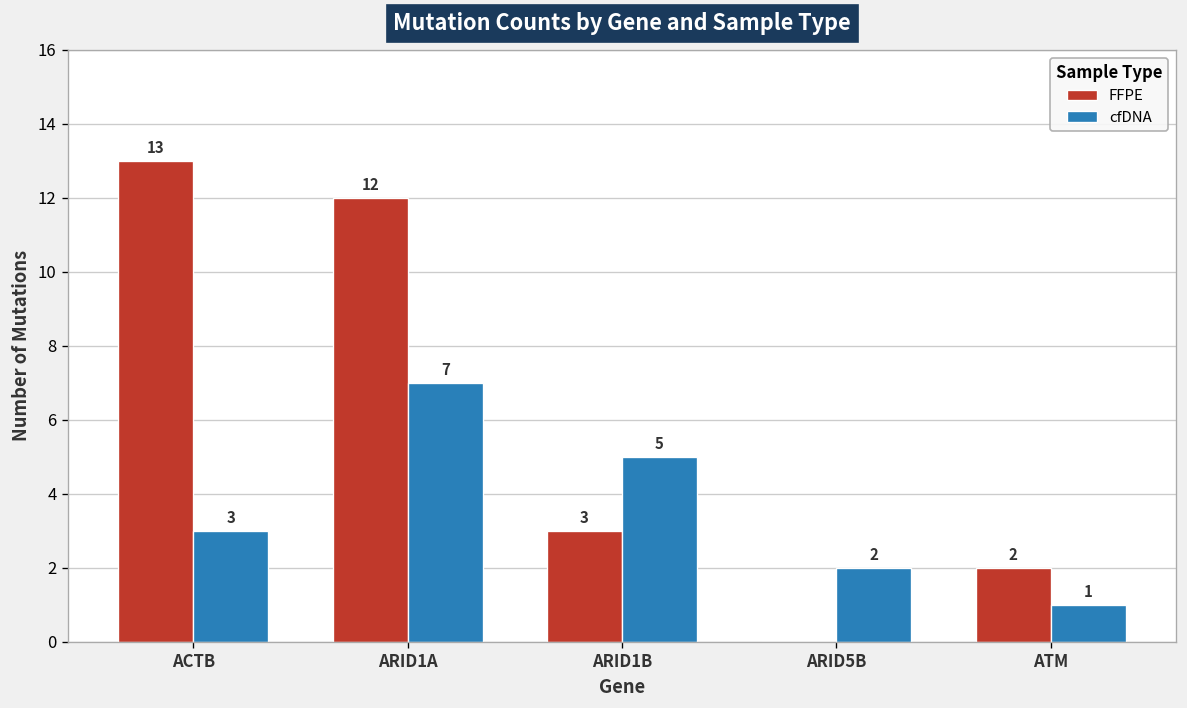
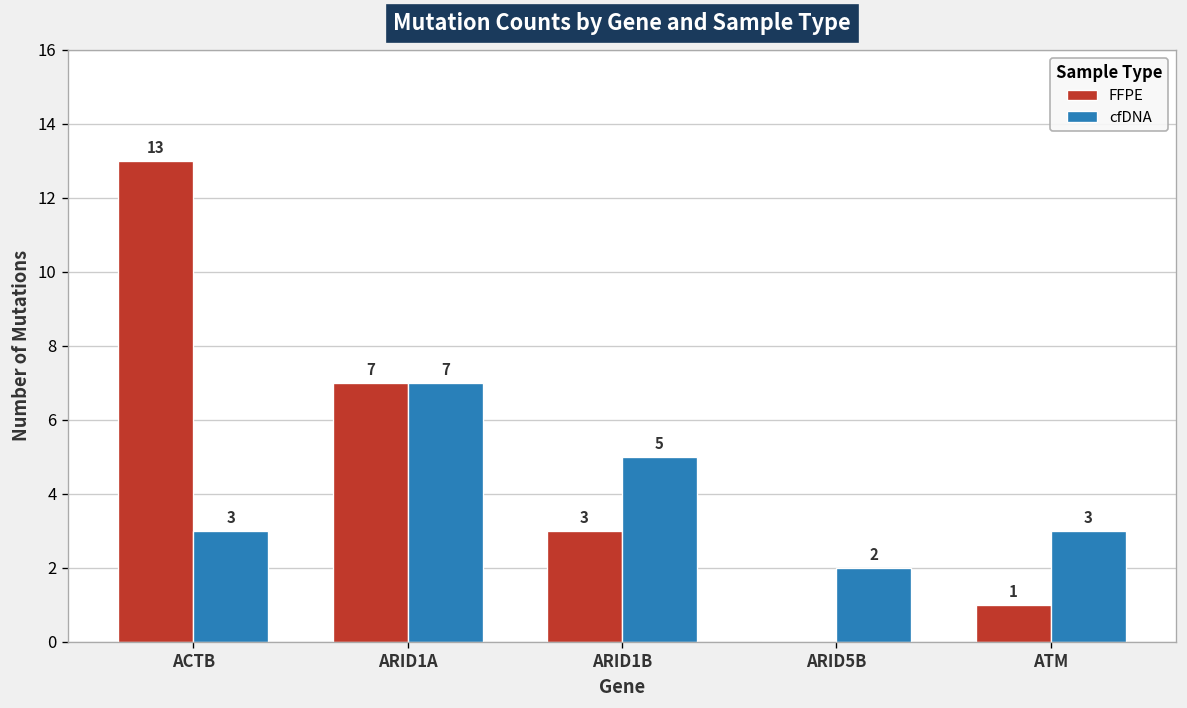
FFPE, ARID1A: 12 -> 7
FFPE, ATM: 2 -> 1
cfDNA, ATM: 1 -> 3
